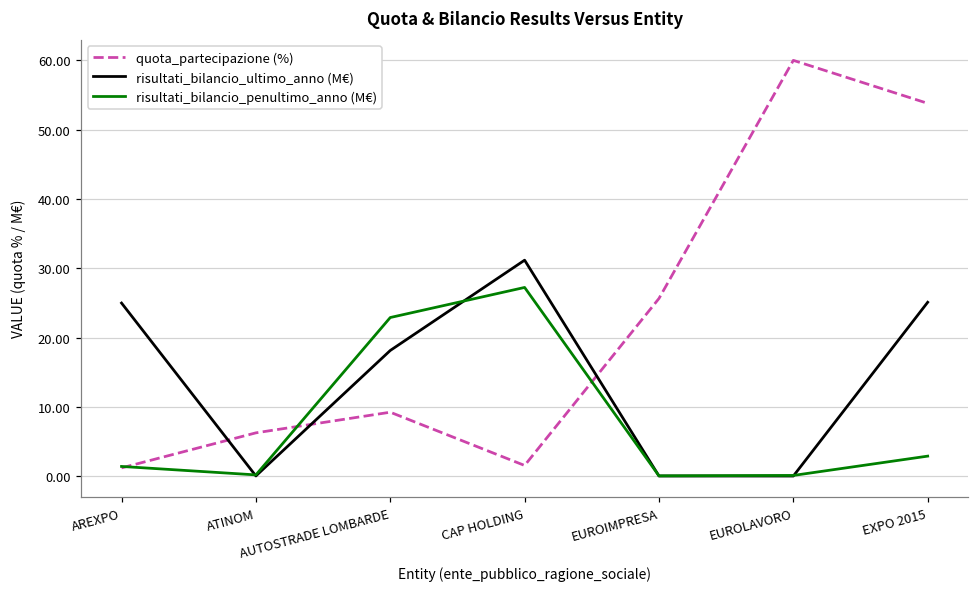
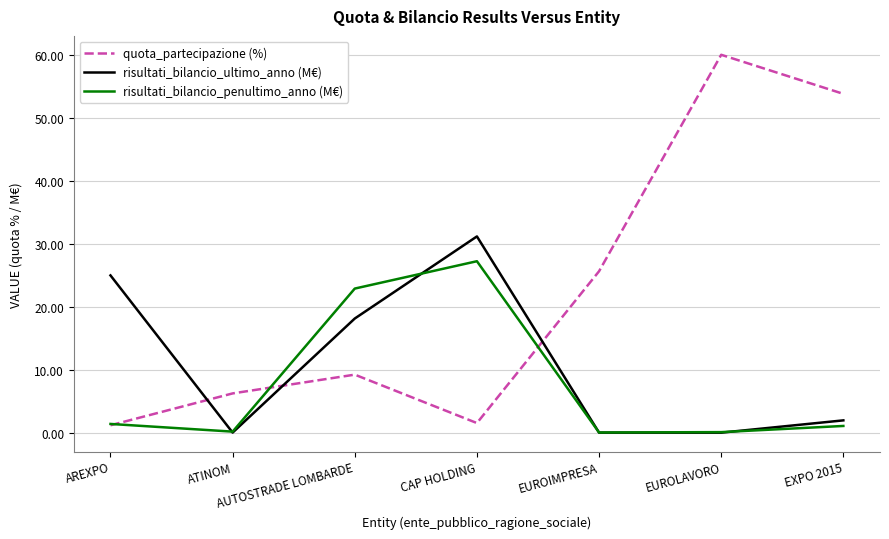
risultati_bilancio_ultimo_anno (M€), EXPO 2015: 25 -> 2
risultati_bilancio_penultimo_anno (M€), EXPO 2015: 3 -> 1
